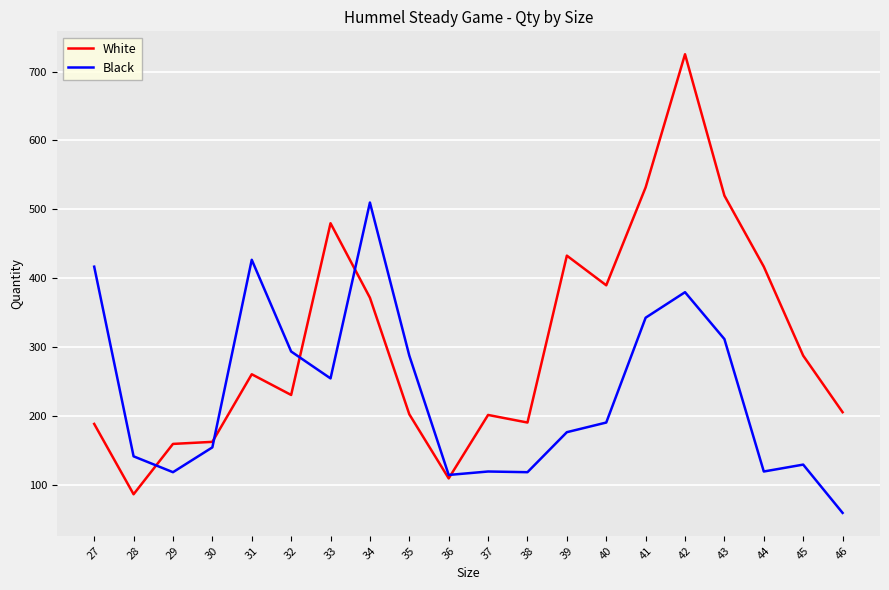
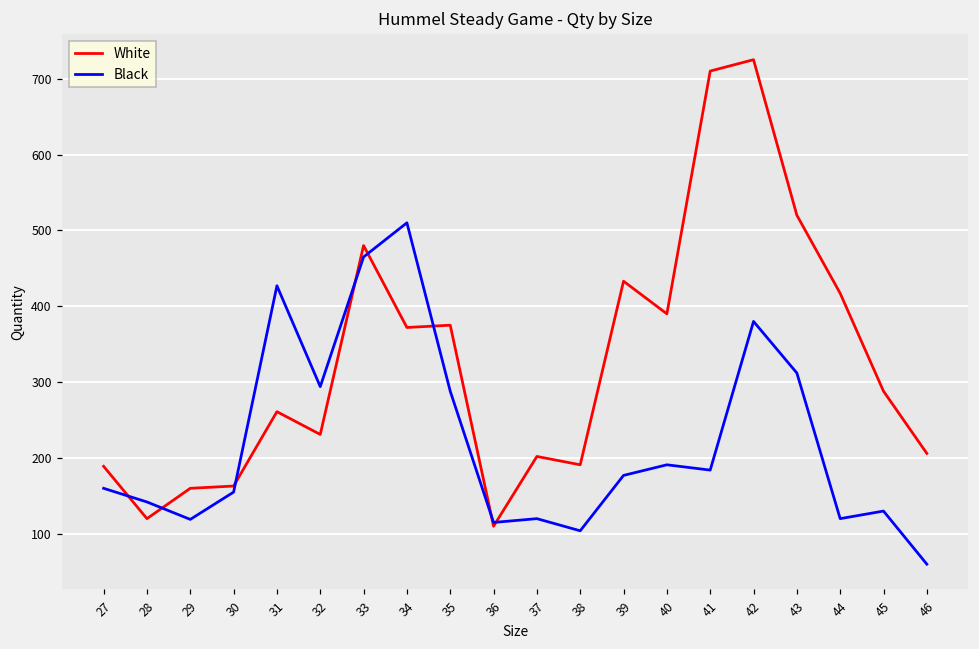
Black, 27: 420 -> 160
White, 28: 90 -> 120
Black, 33: 260 -> 470
White, 35: 200 -> 380
Black, 38: 120 -> 100
White, 41: 530 -> 710
Black, 41: 340 -> 180
